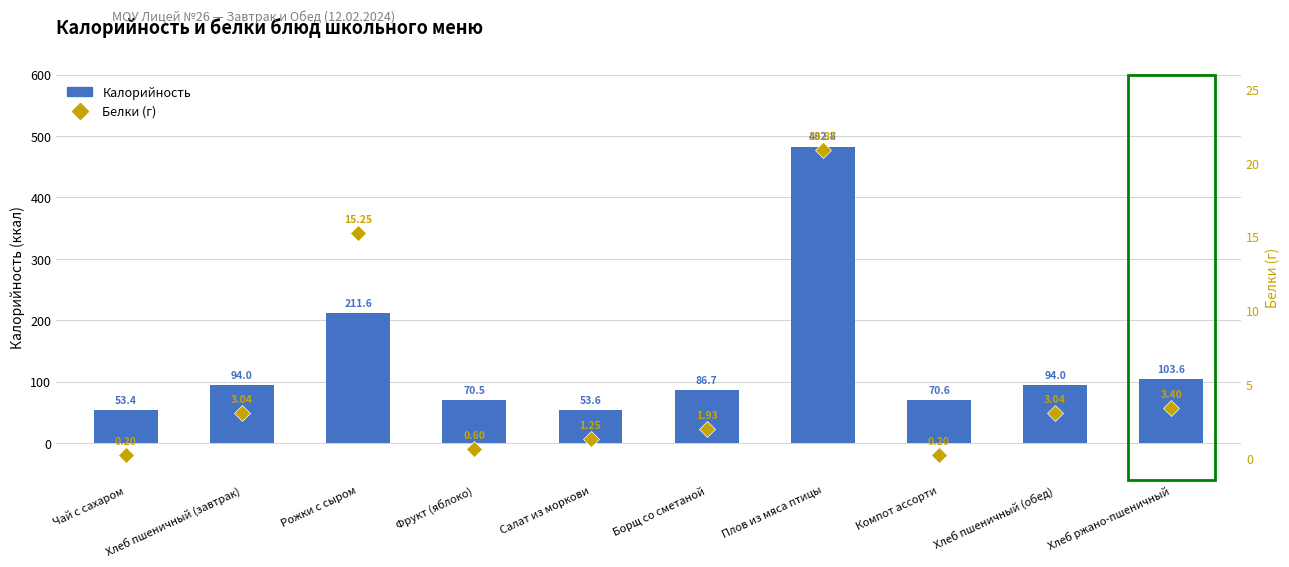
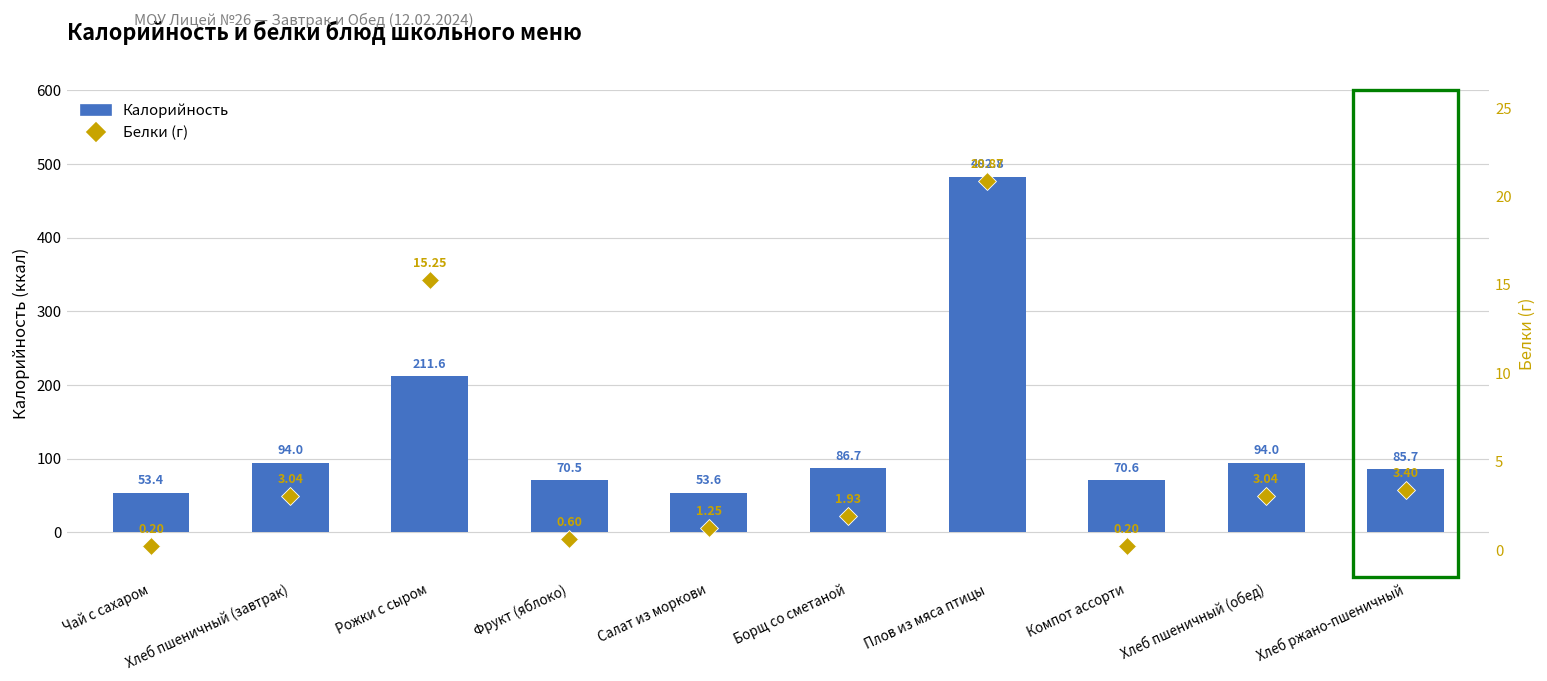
Калорийность, Хлеб ржано-пшеничный: 103.6 -> 85.7
